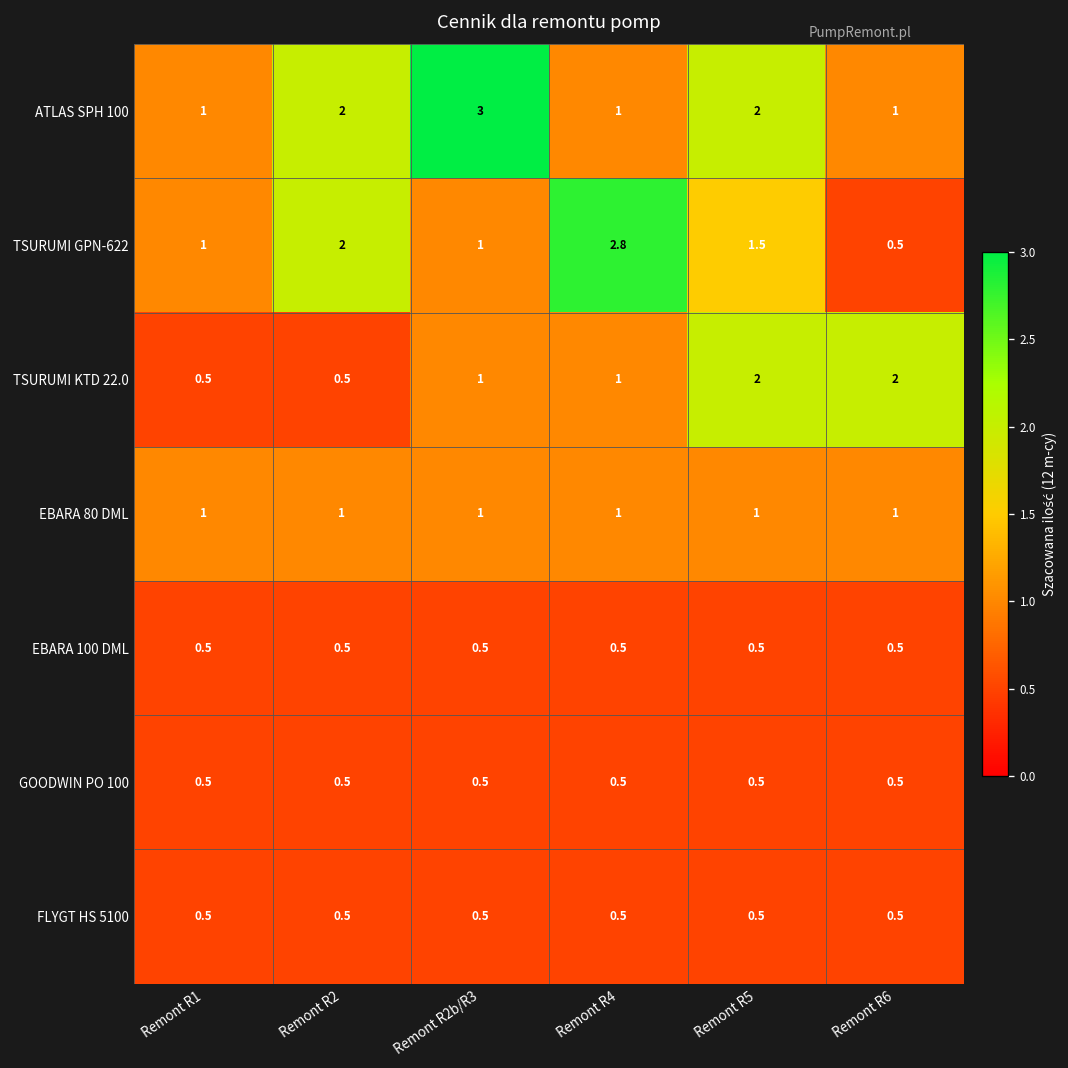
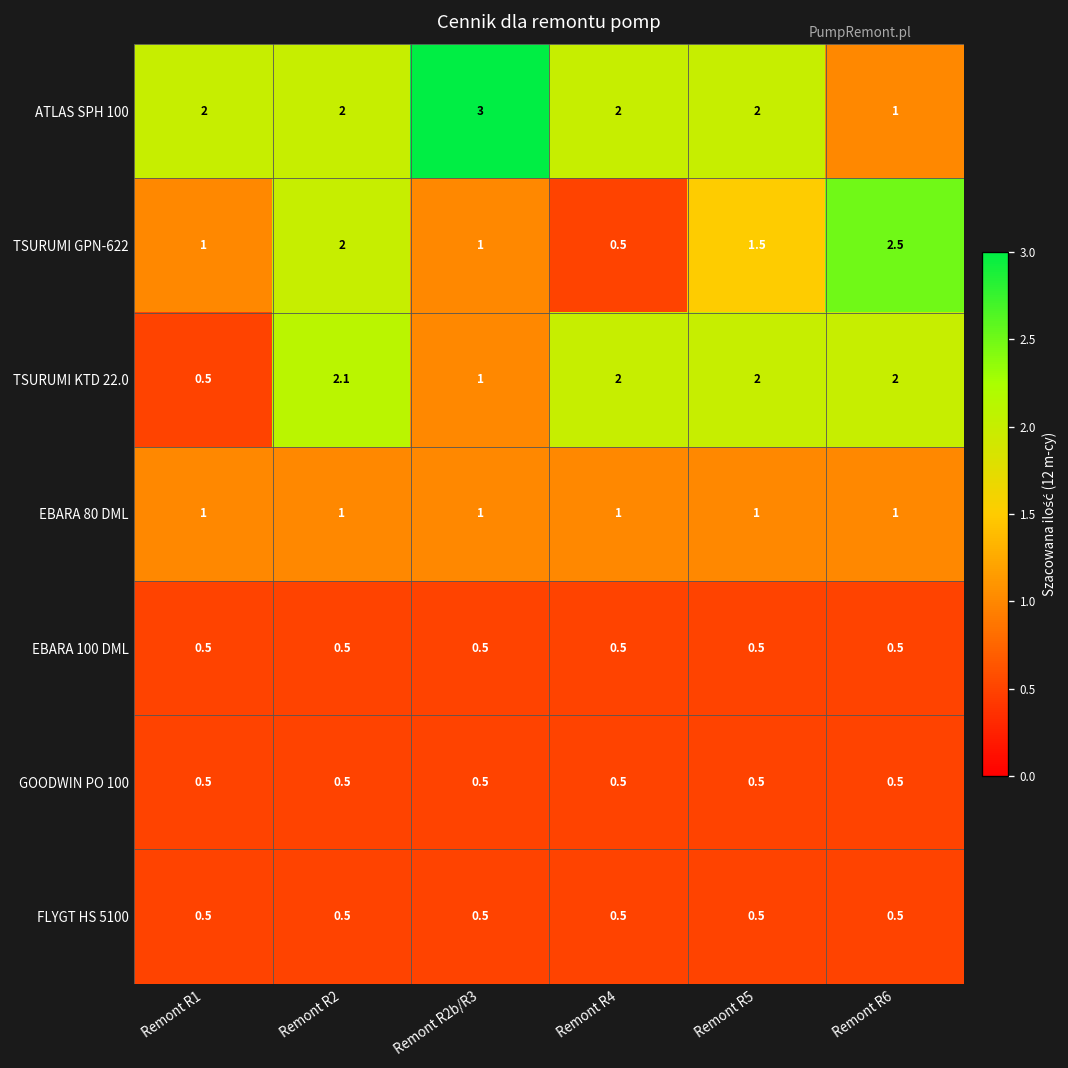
ATLAS SPH 100, Remont R1: 1 -> 2
ATLAS SPH 100, Remont R4: 1 -> 2
TSURUMI GPN-622, Remont R4: 2.8 -> 0.5
TSURUMI GPN-622, Remont R6: 0.5 -> 2.5
TSURUMI KTD 22.0, Remont R2: 0.5 -> 2.1
TSURUMI KTD 22.0, Remont R4: 1 -> 2
